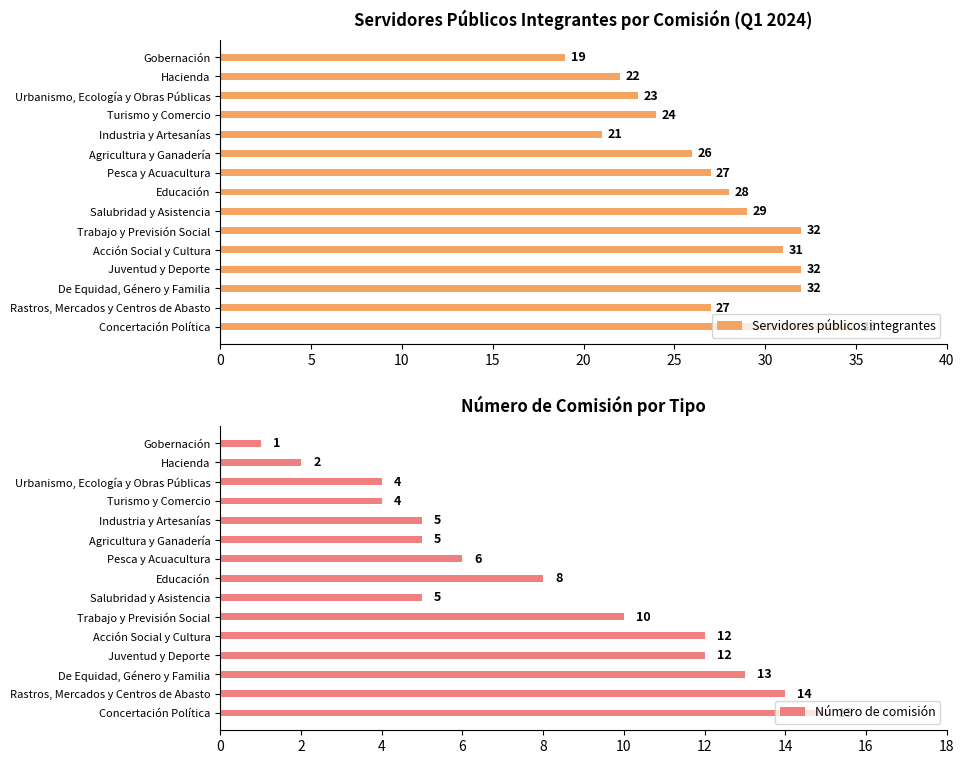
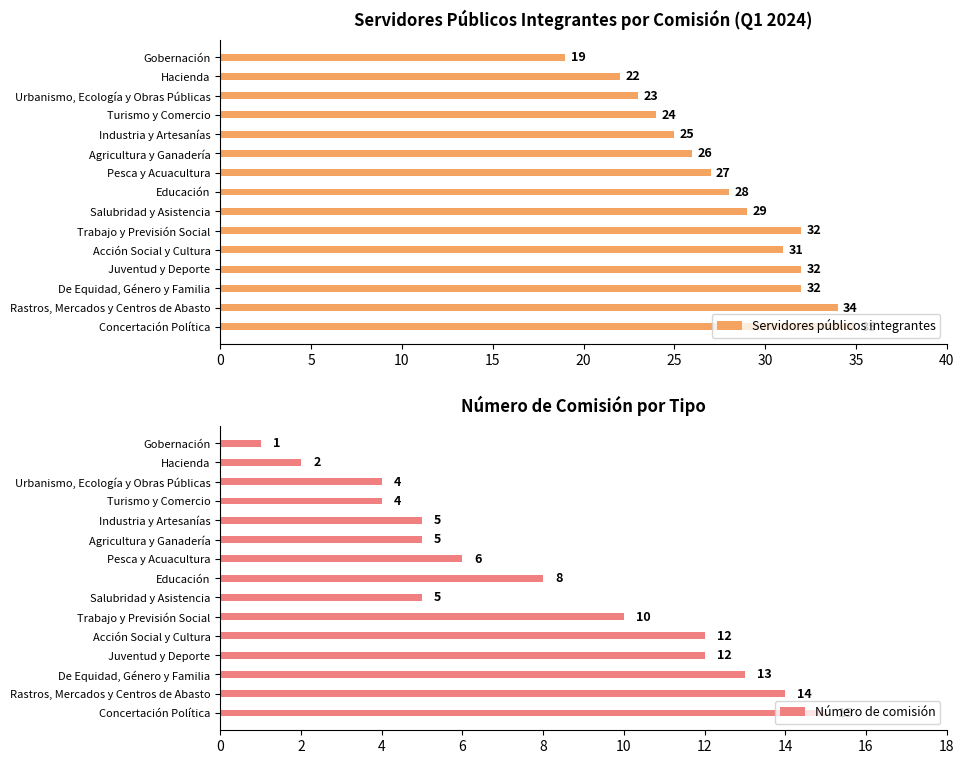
Servidores Públicos Integrantes por Comisión (Q1 2024), Industria y Artesanías: 21 -> 25
Servidores Públicos Integrantes por Comisión (Q1 2024), Rastros, Mercados y Centros de Abasto: 27 -> 34
